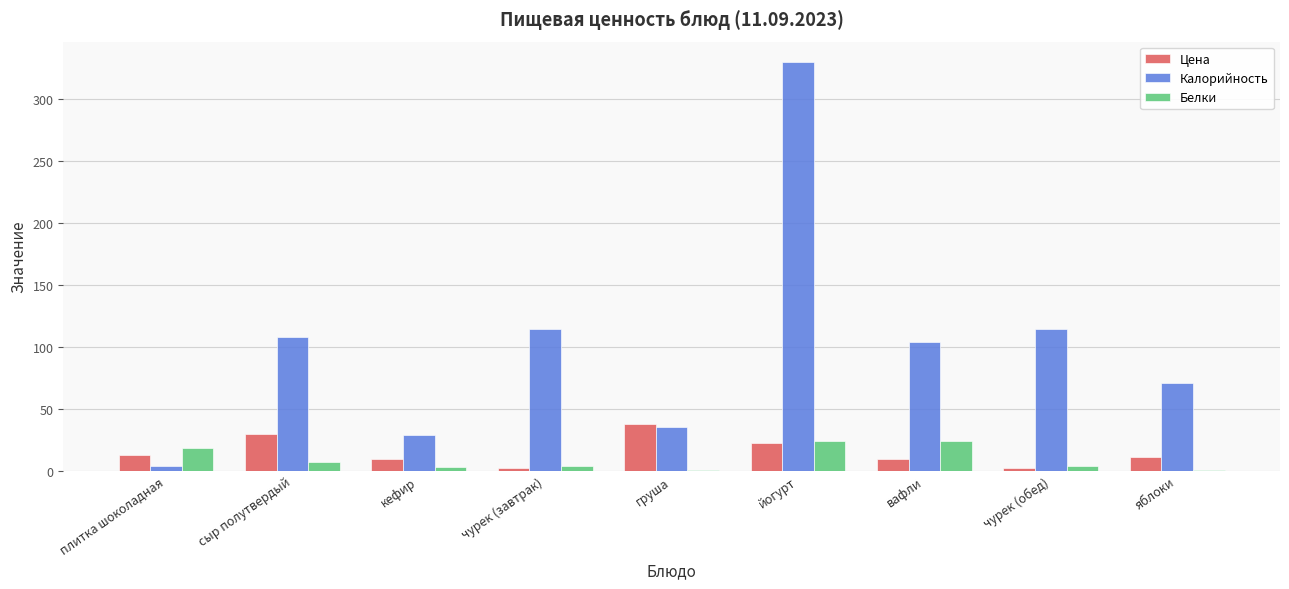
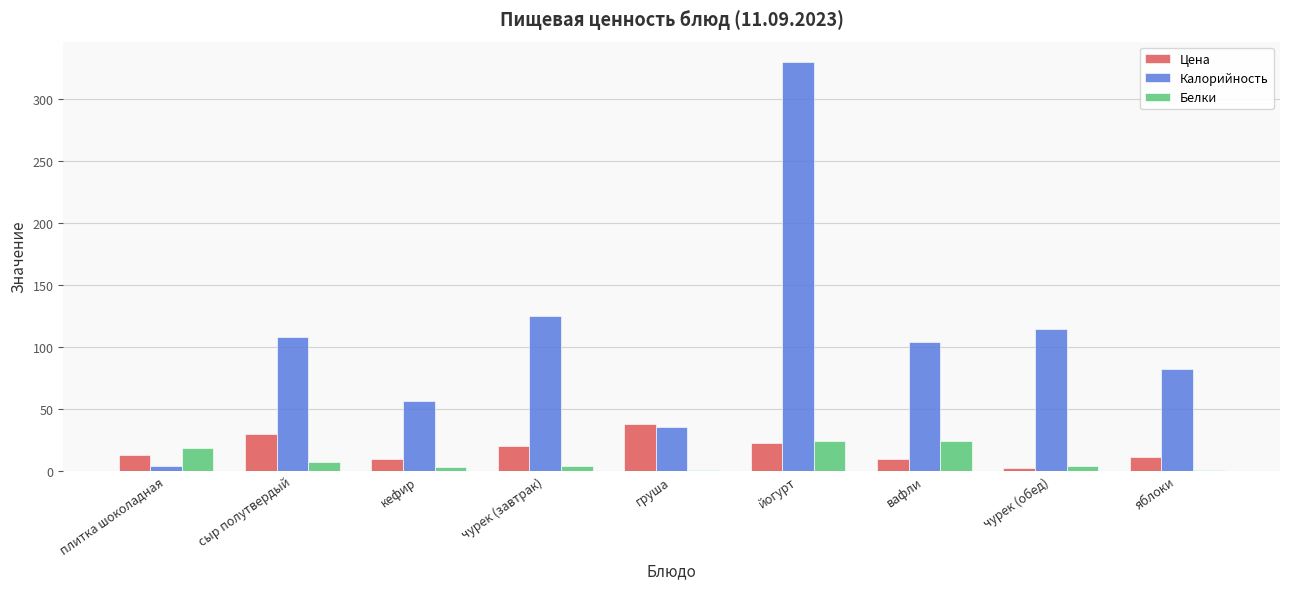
Калорийность, кефир: 29 -> 56
Цена, чурек (завтрак): 2 -> 20
Калорийность, чурек (завтрак): 114 -> 125
Калорийность, яблоки: 71 -> 82
